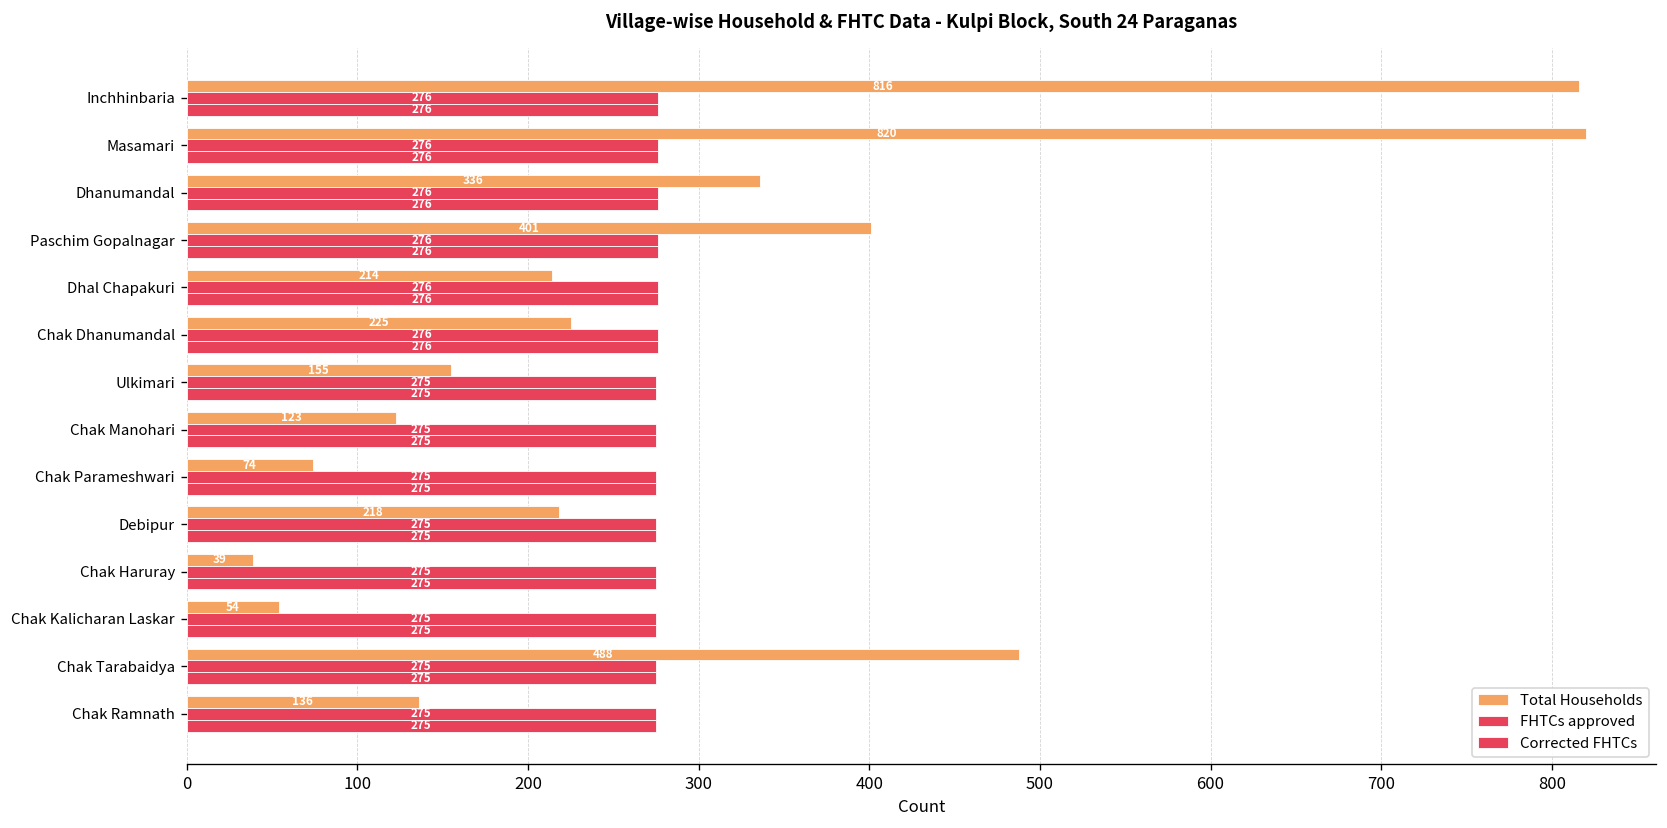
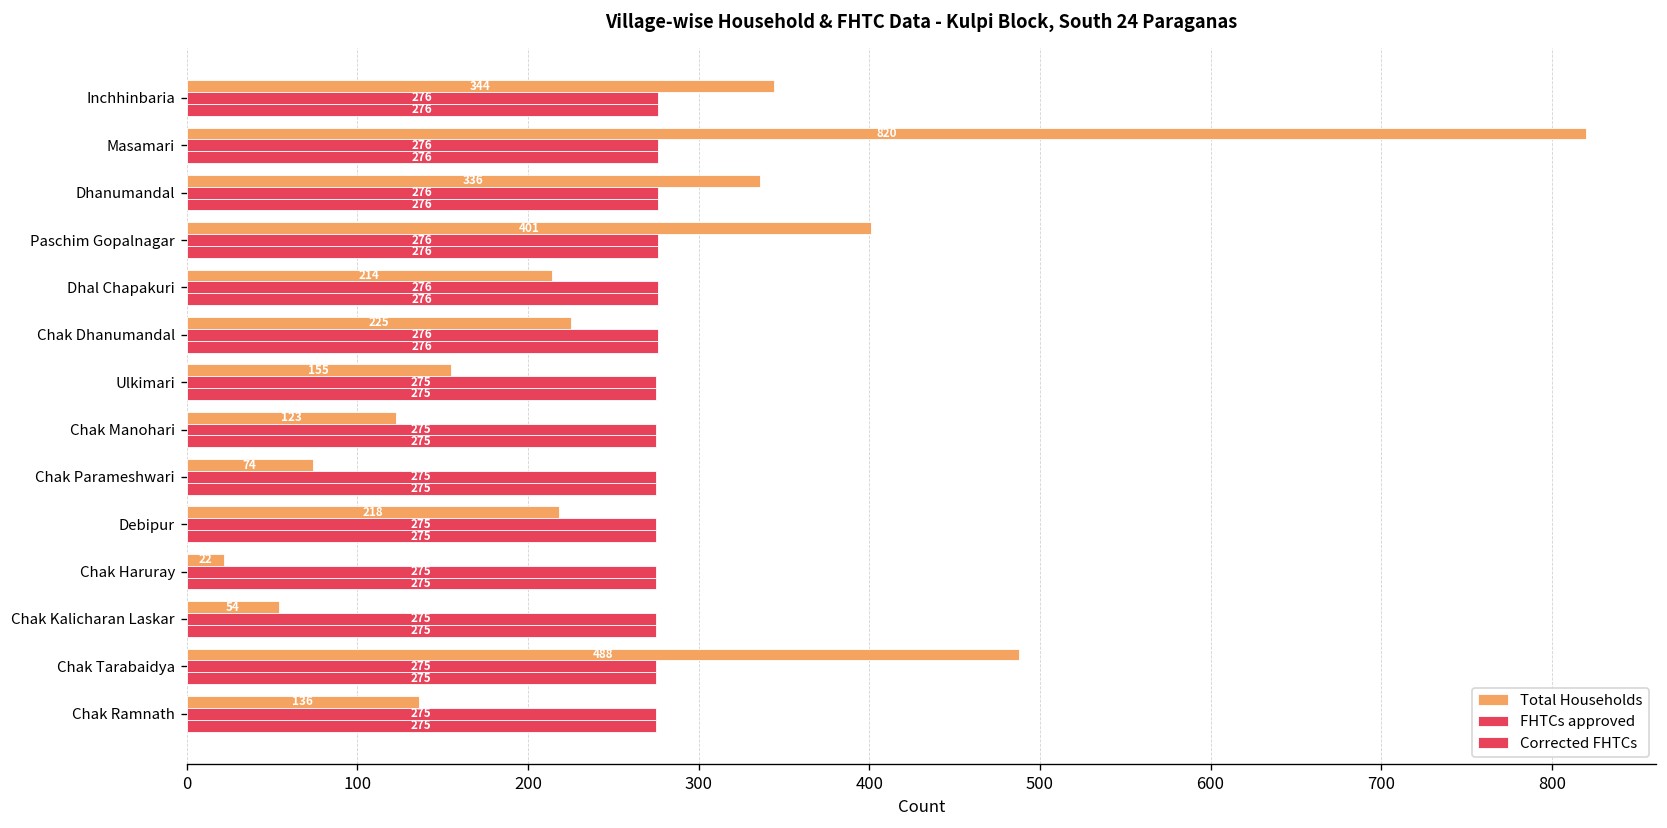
Total Households, Inchhinbaria: 816 -> 344
Total Households, Chak Haruray: 39 -> 22
